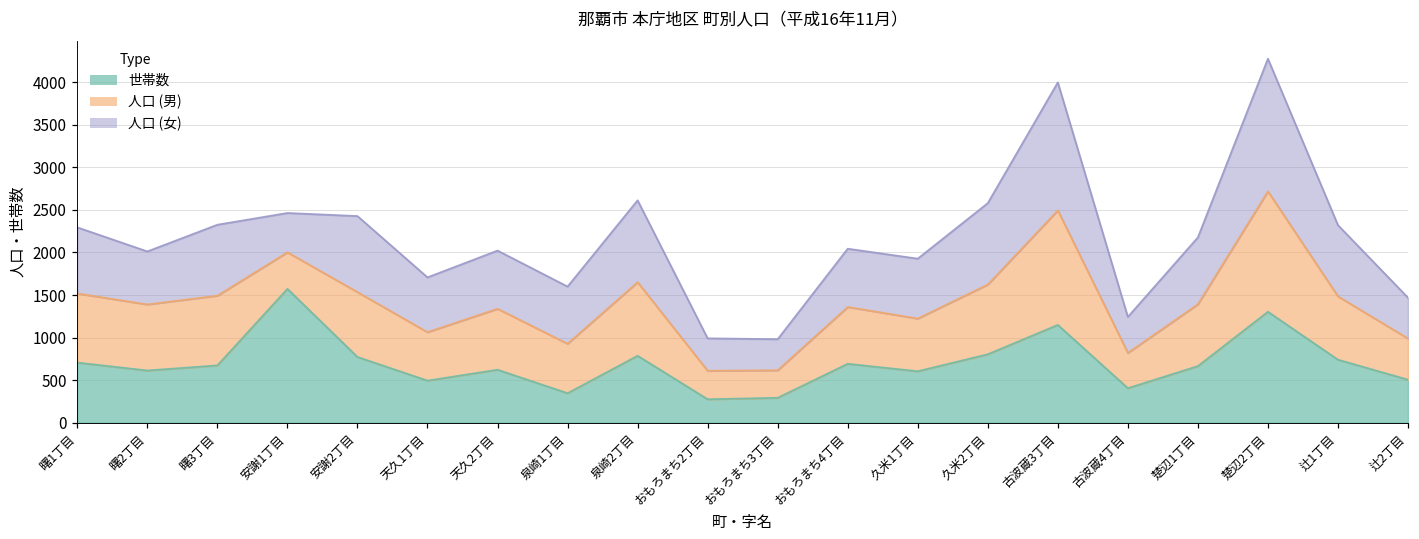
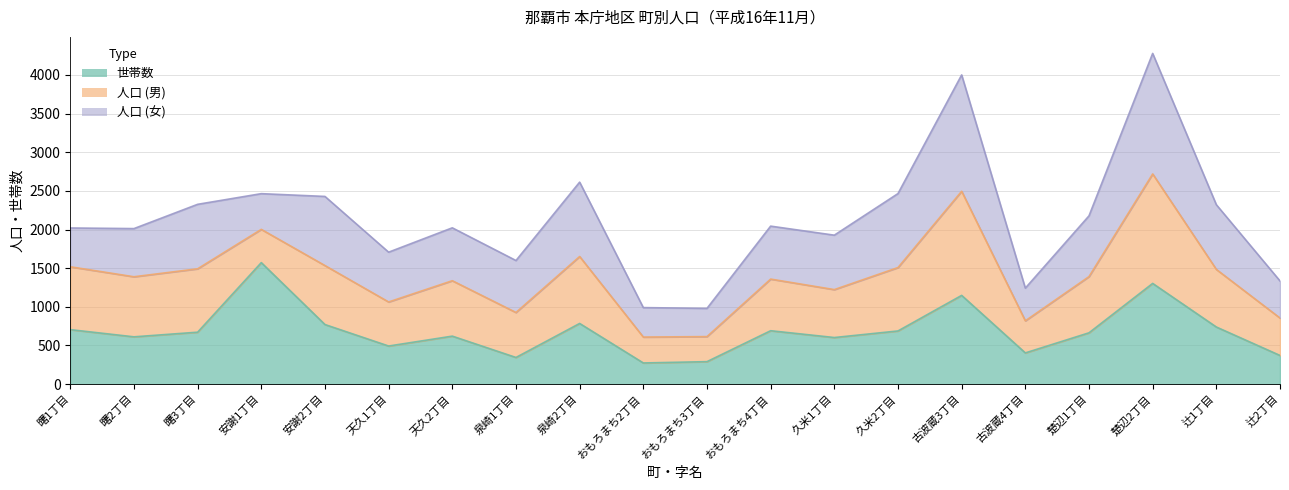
人口 (女), 曙1丁目: 800 -> 500
世帯数, 久米2丁目: 800 -> 700
世帯数, 辻2丁目: 500 -> 400
